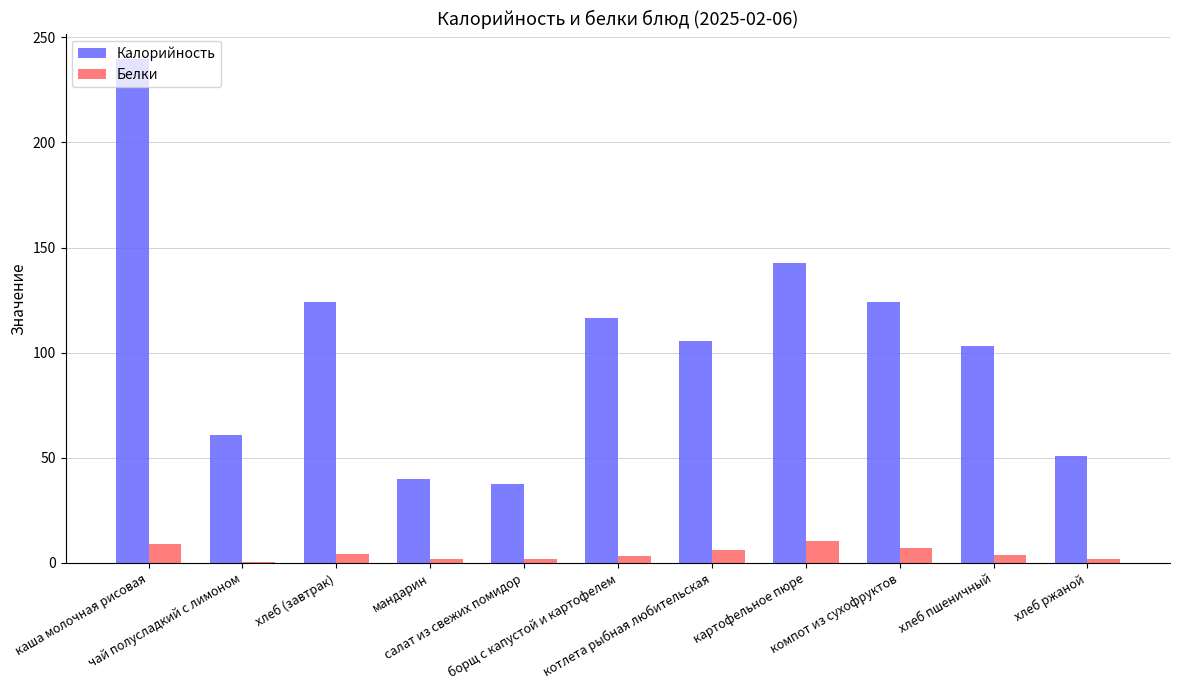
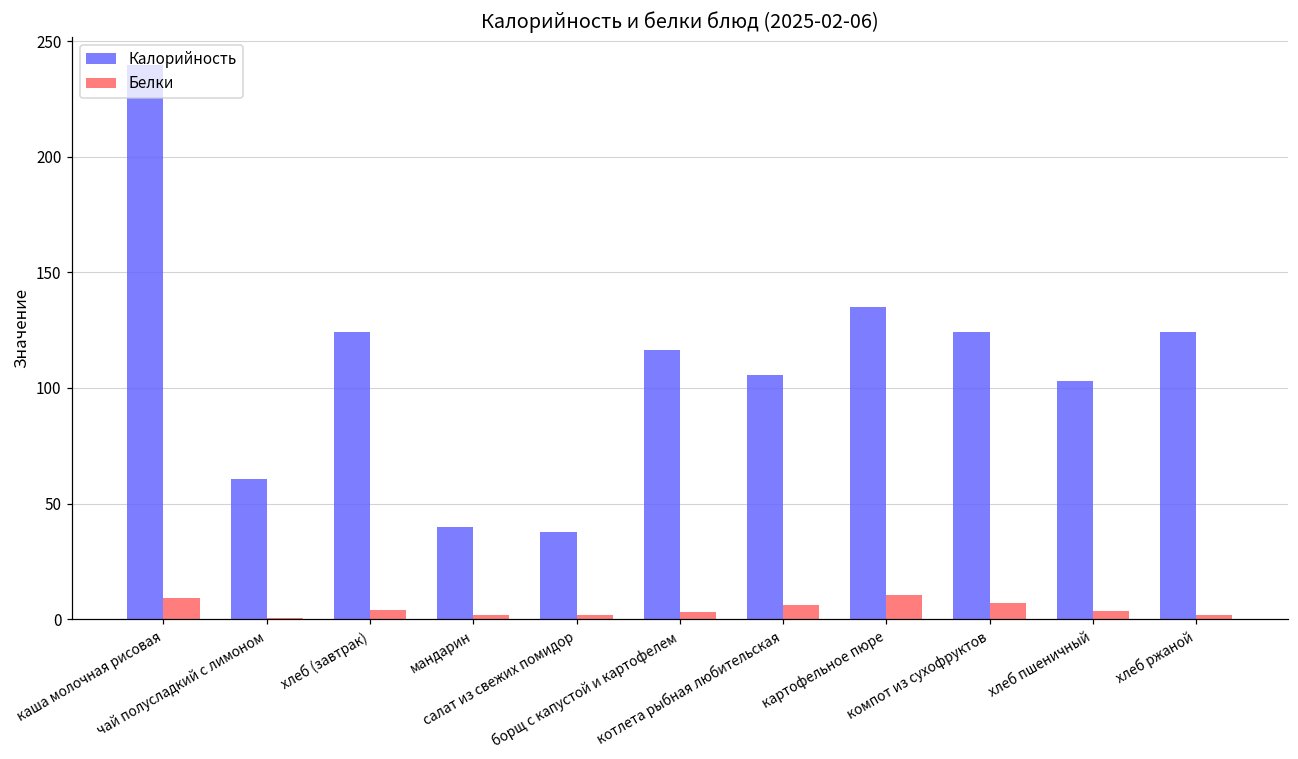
Калорийность, картофельное пюре: 143 -> 135
Калорийность, хлеб ржаной: 51 -> 124
